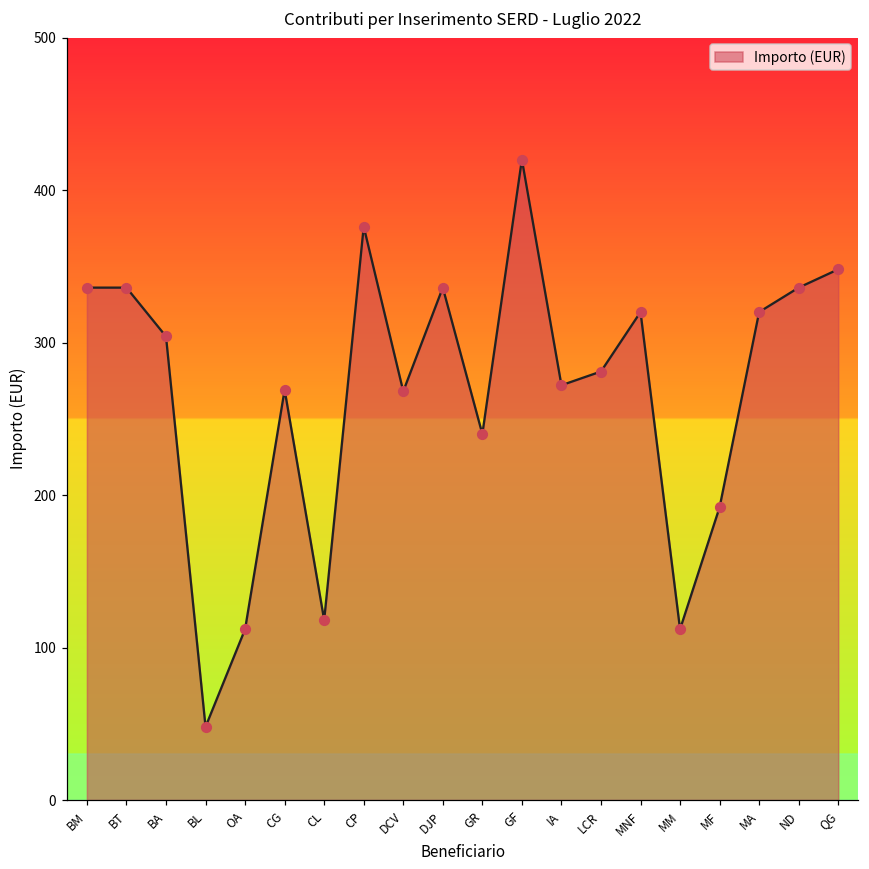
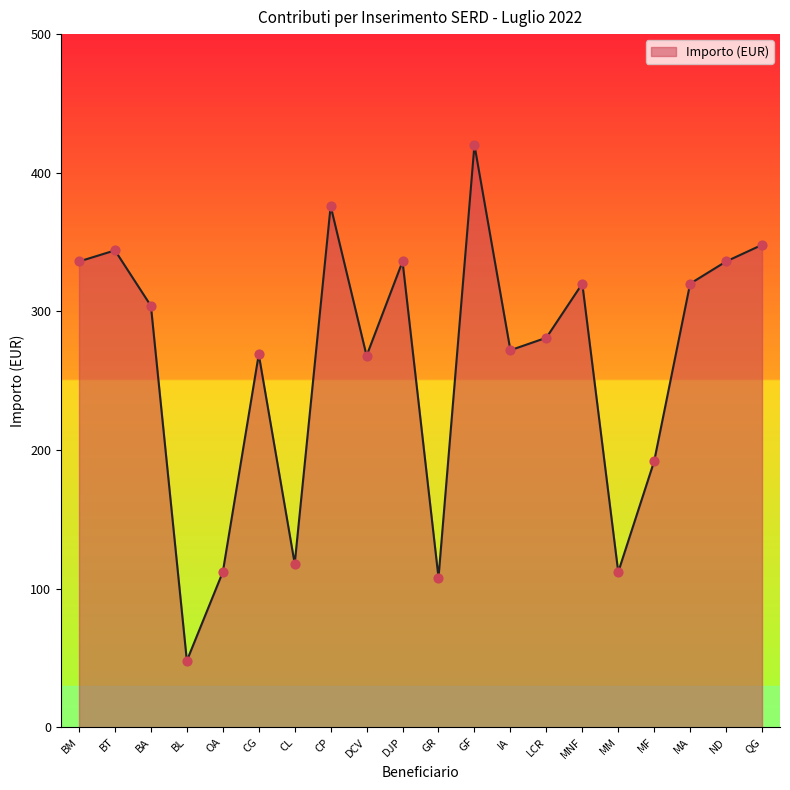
BT: 336 -> 344
GR: 240 -> 108
